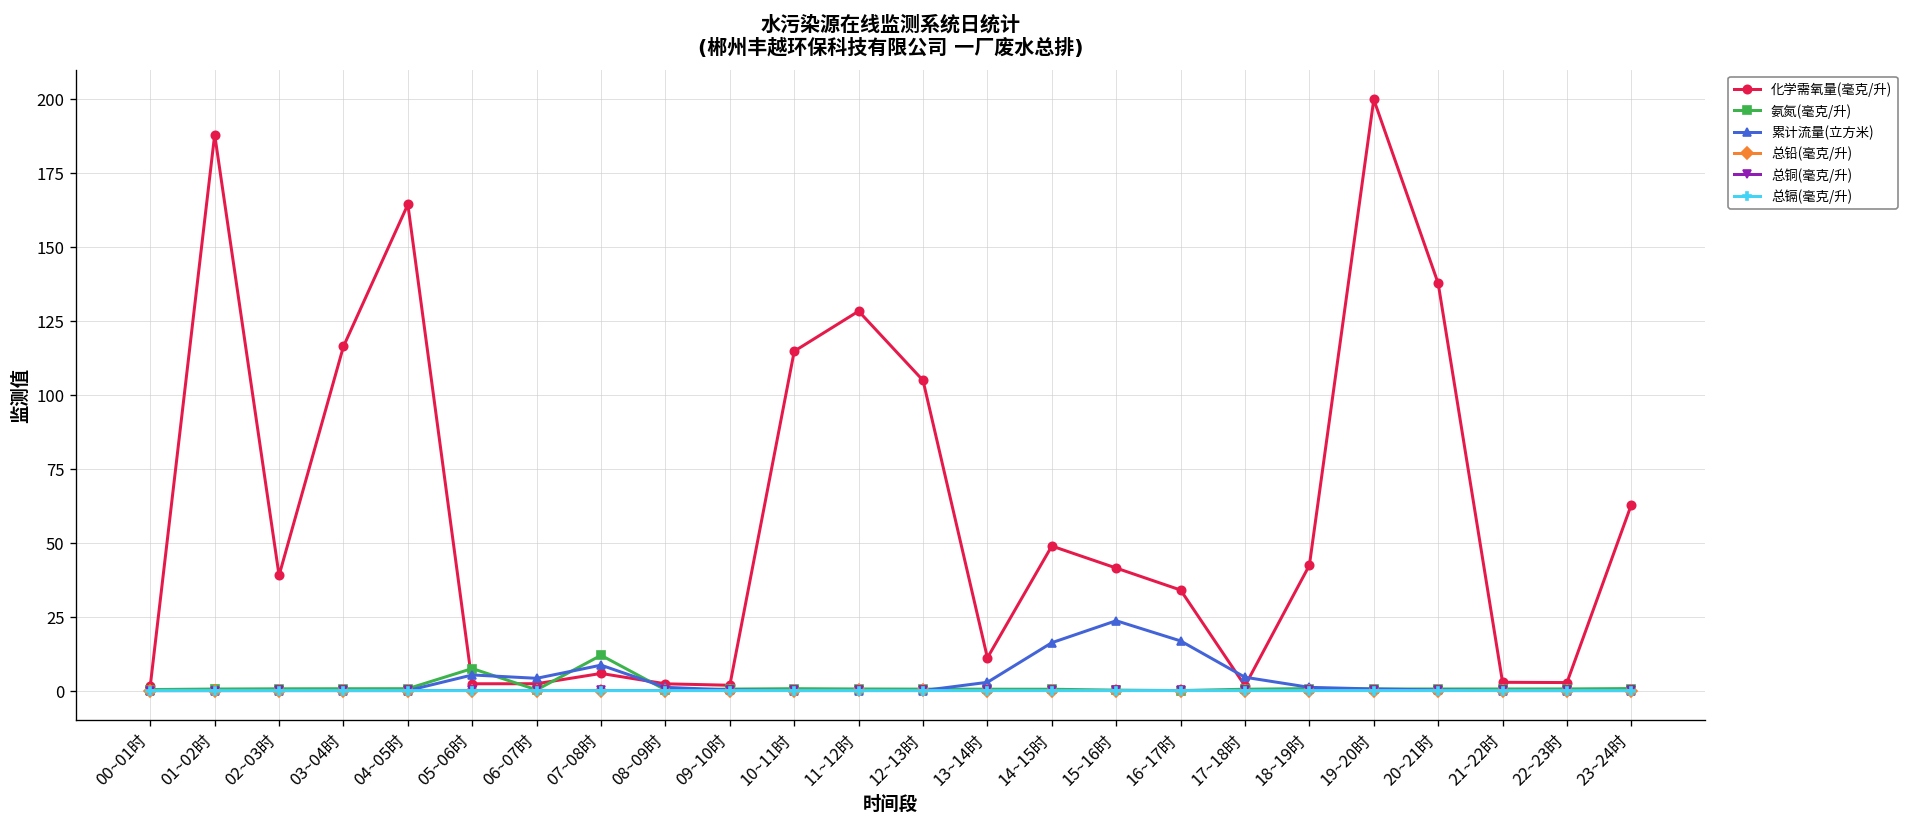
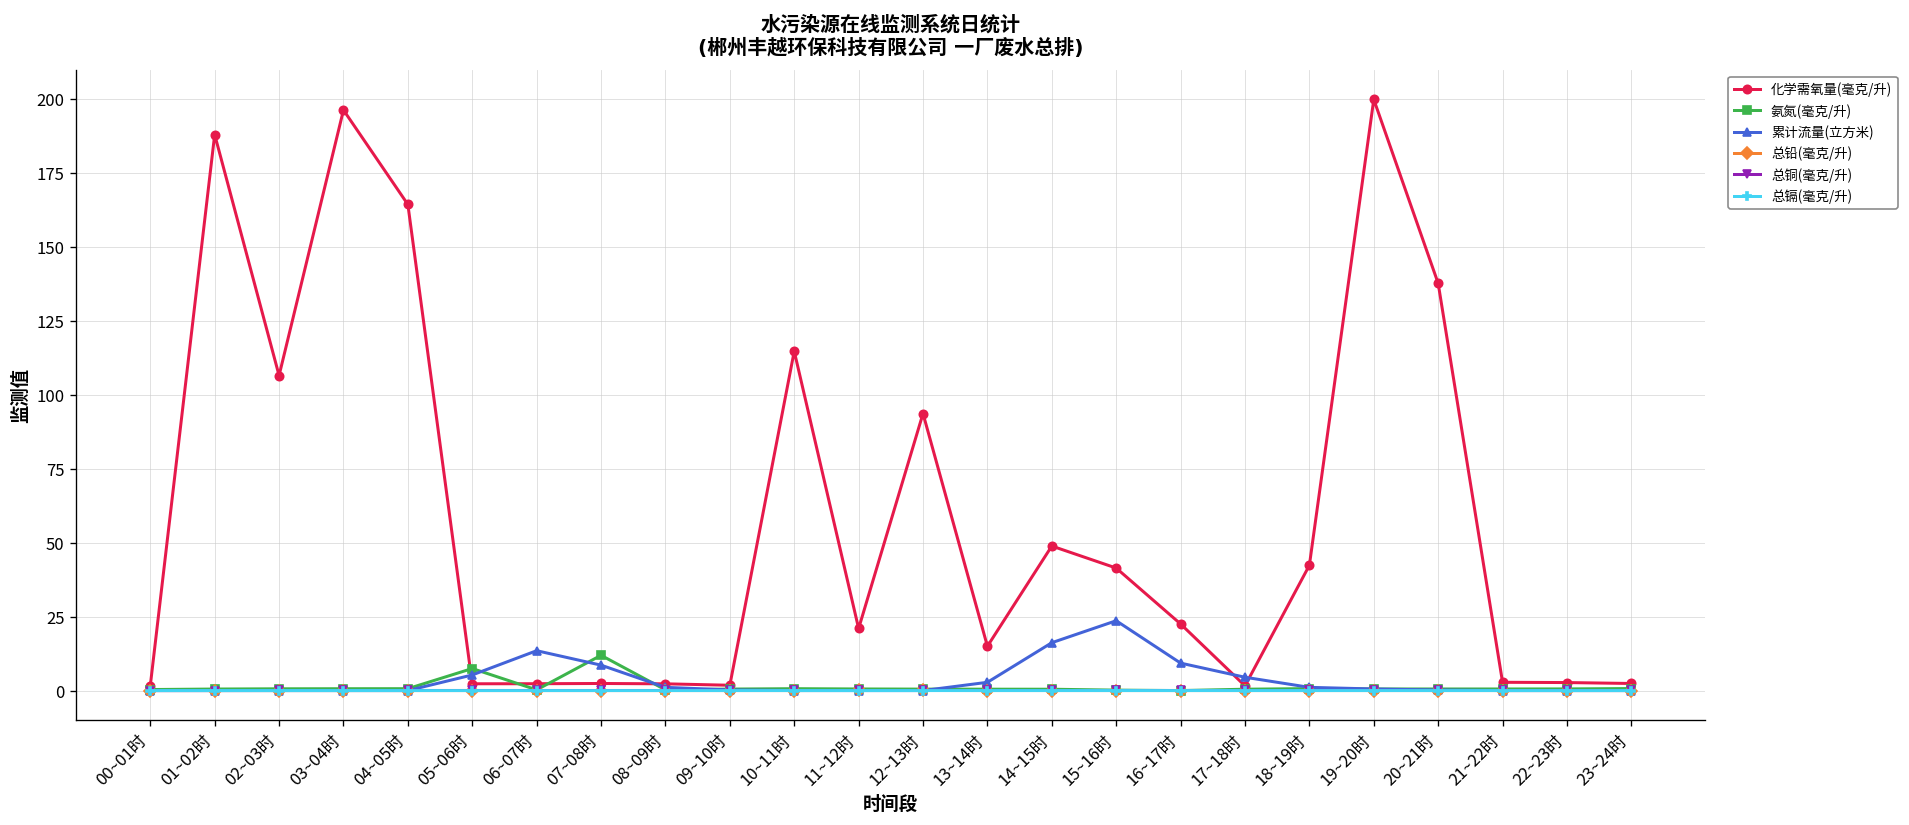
化学需氧量(毫克/升), 02~03时: 39 -> 107
化学需氧量(毫克/升), 03~04时: 116 -> 196
累计流量(立方米), 06~07时: 4 -> 13
化学需氧量(毫克/升), 07~08时: 6 -> 2
化学需氧量(毫克/升), 11~12时: 128 -> 21
化学需氧量(毫克/升), 12~13时: 105 -> 94
化学需氧量(毫克/升), 13~14时: 11 -> 15
化学需氧量(毫克/升), 16~17时: 34 -> 23
累计流量(立方米), 16~17时: 17 -> 9
化学需氧量(毫克/升), 23~24时: 63 -> 2
